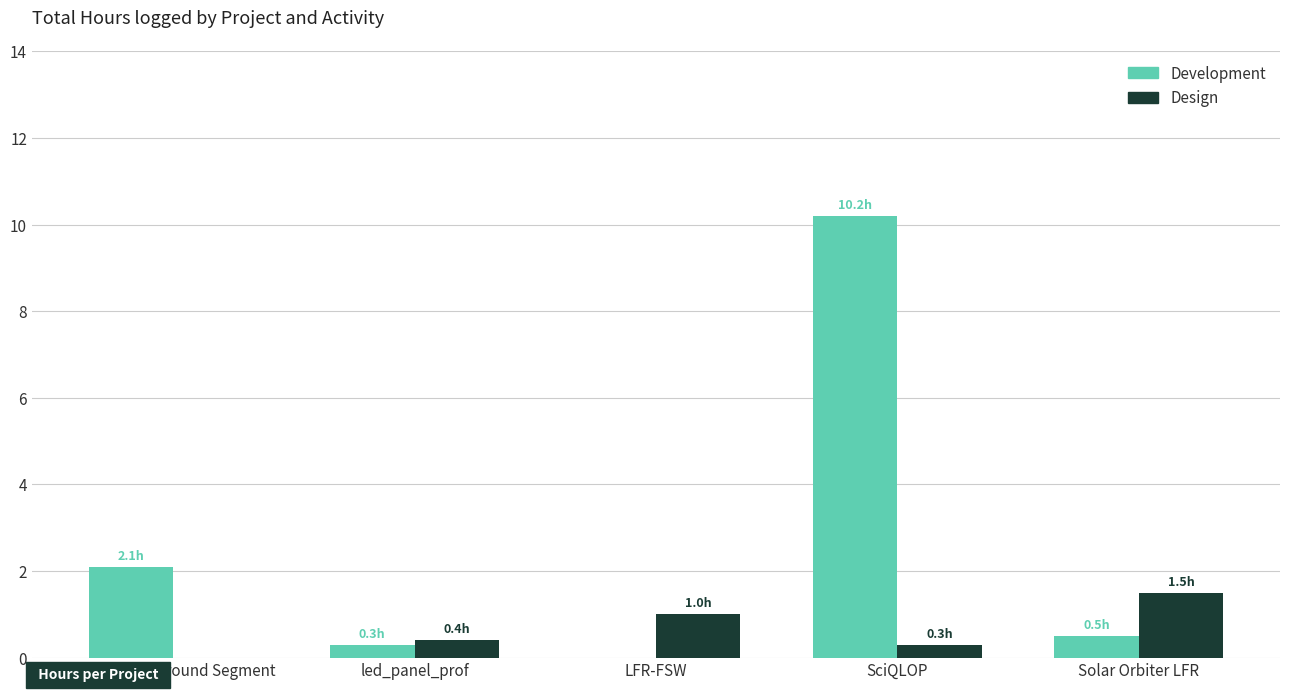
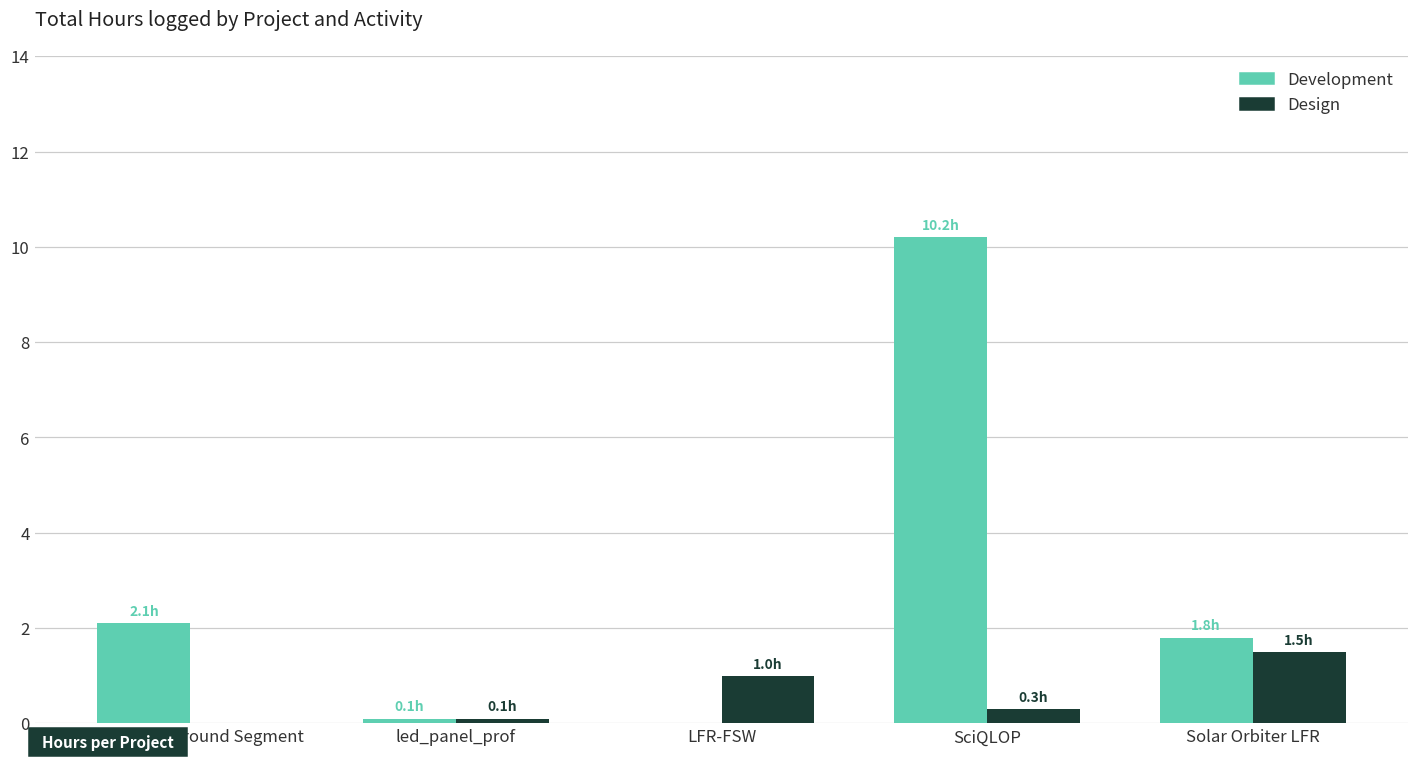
Development, led_panel_prof: 0.3h -> 0.1h
Design, led_panel_prof: 0.4h -> 0.1h
Development, Solar Orbiter LFR: 0.5h -> 1.8h
